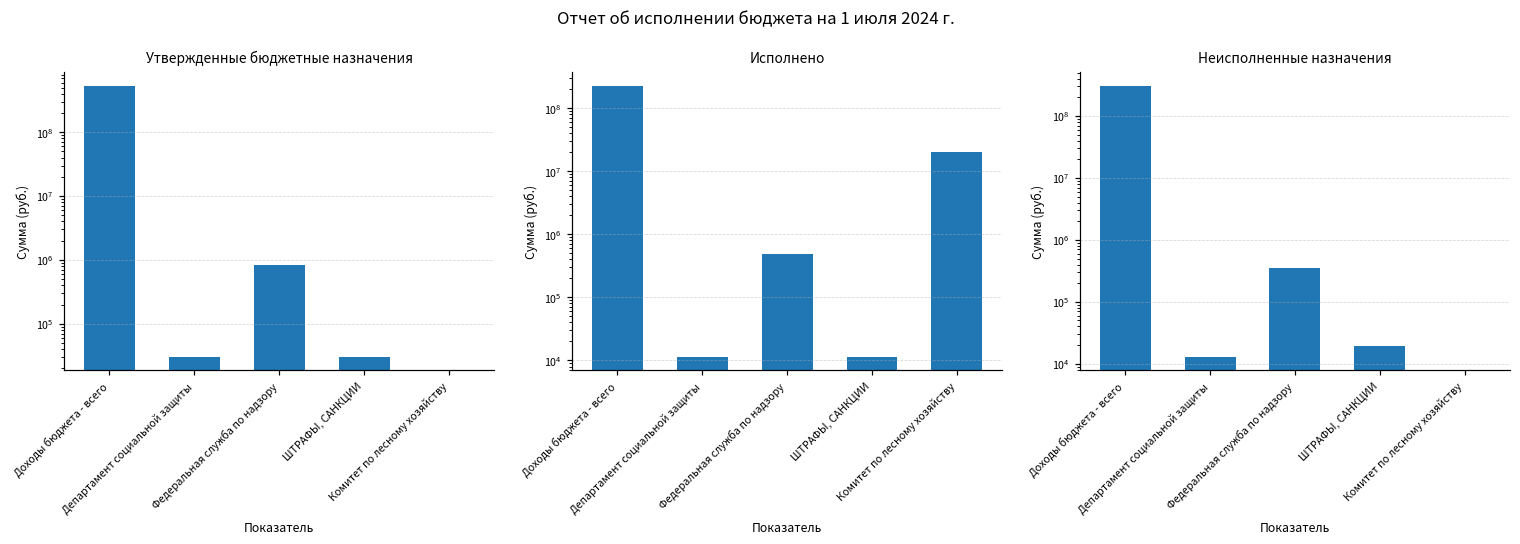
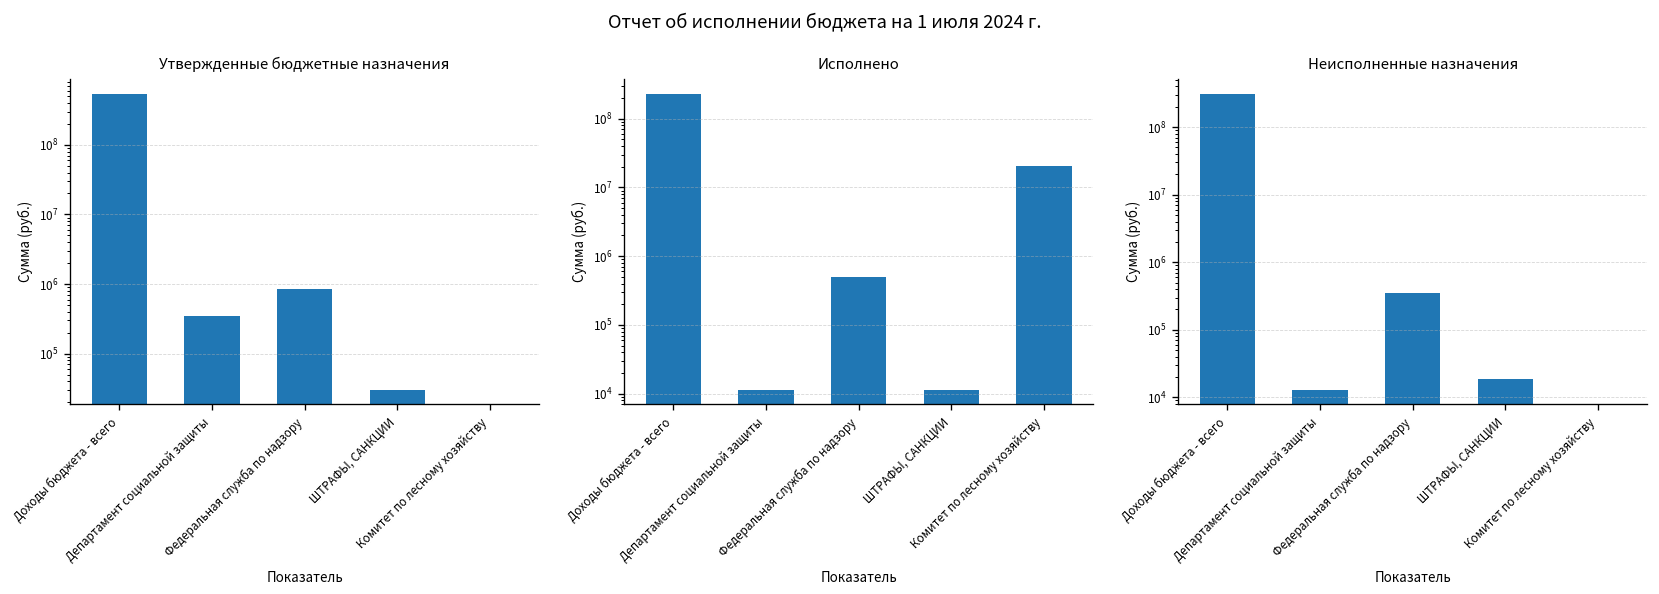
Утвержденные бюджетные назначения, Департамент социальной защиты: 30000 -> 400000
